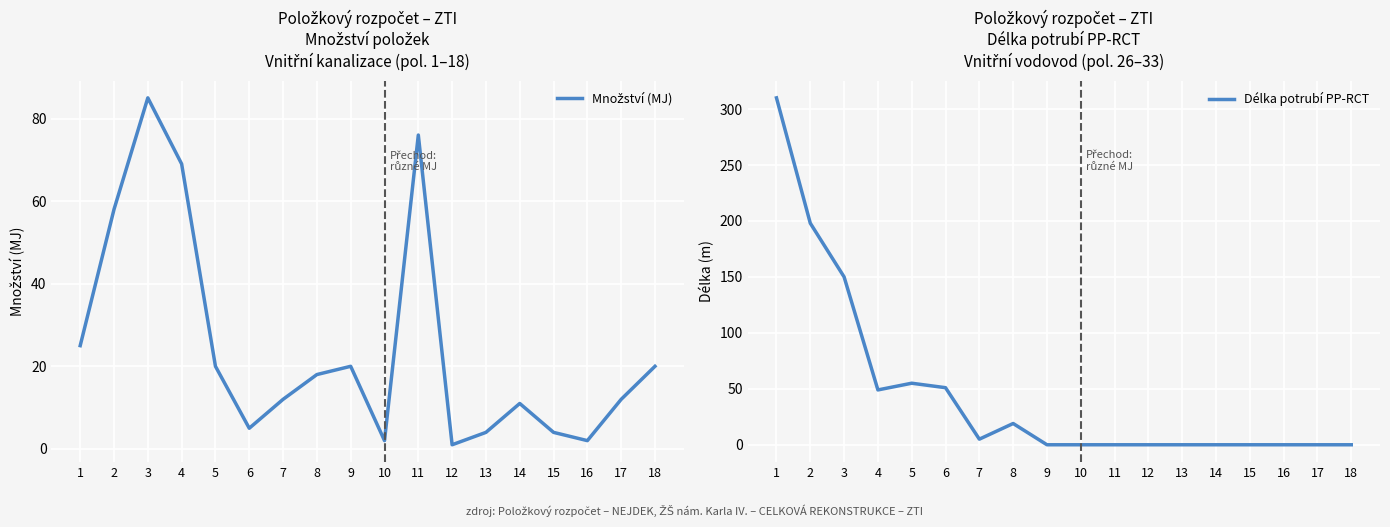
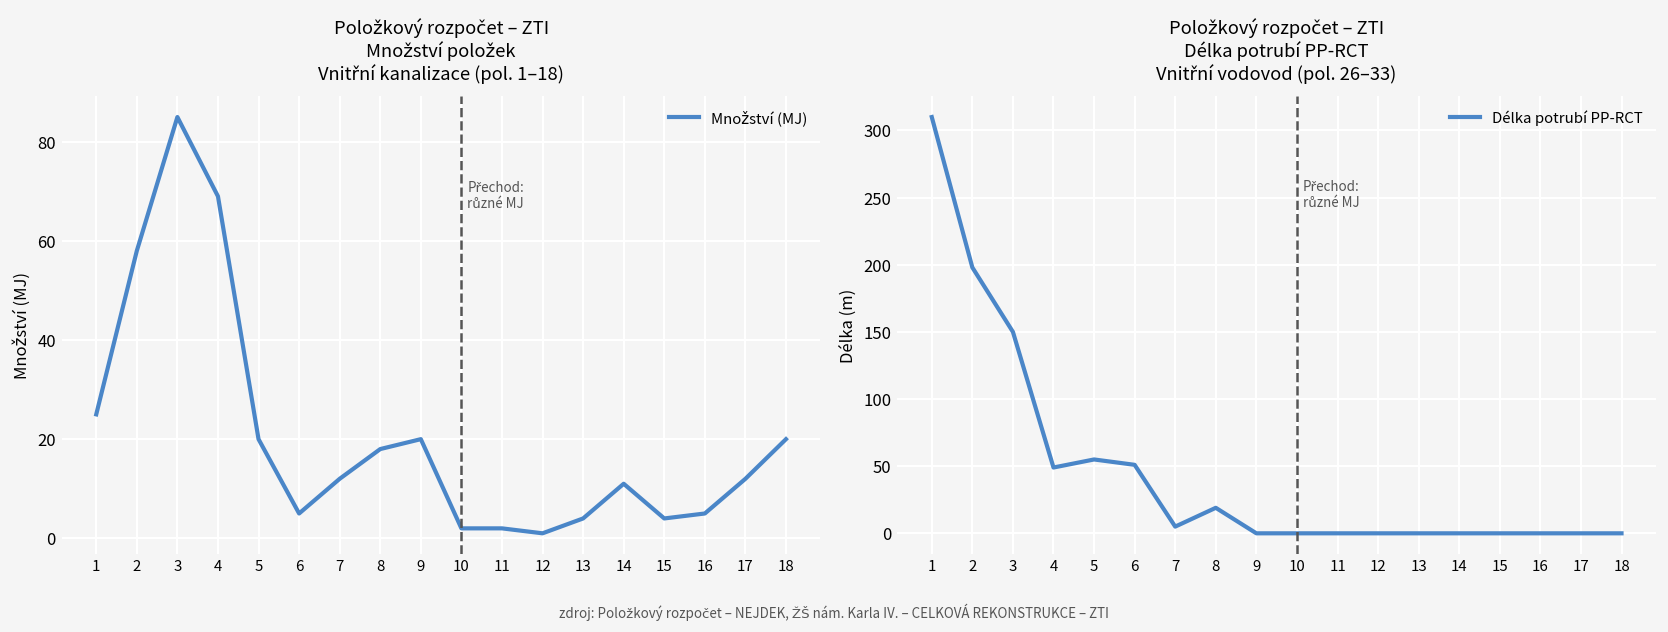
Položkový rozpočet – ZTI Množství položek Vnitřní kanalizace (pol. 1–18), 11: 76 -> 2
Položkový rozpočet – ZTI Množství položek Vnitřní kanalizace (pol. 1–18), 16: 2 -> 5
